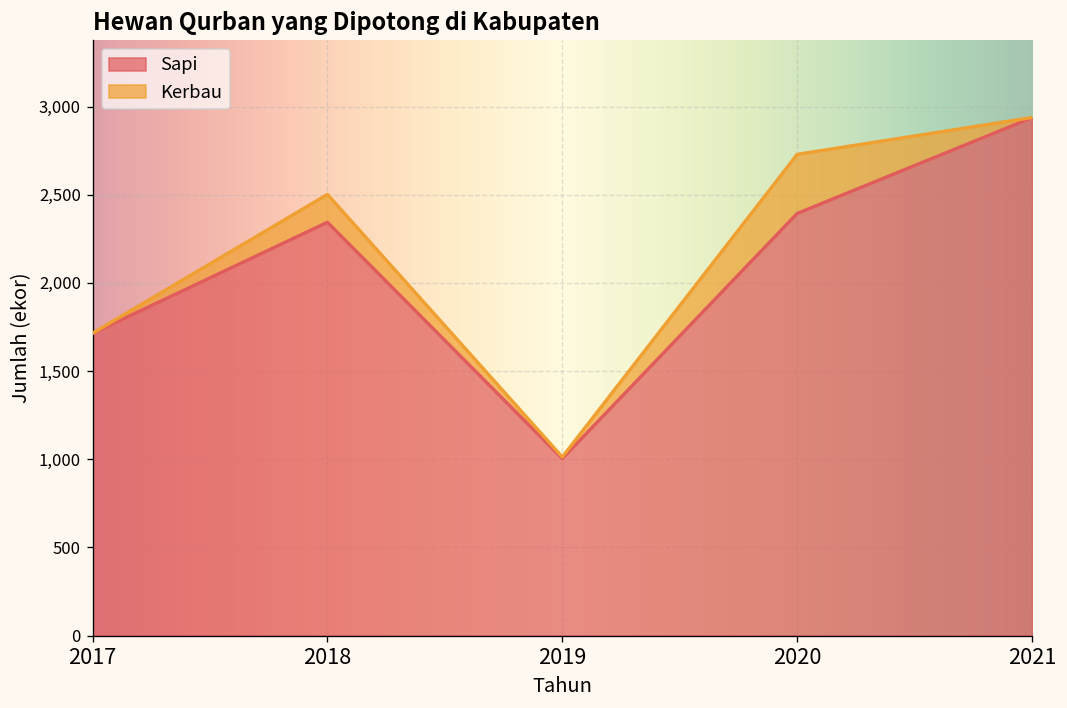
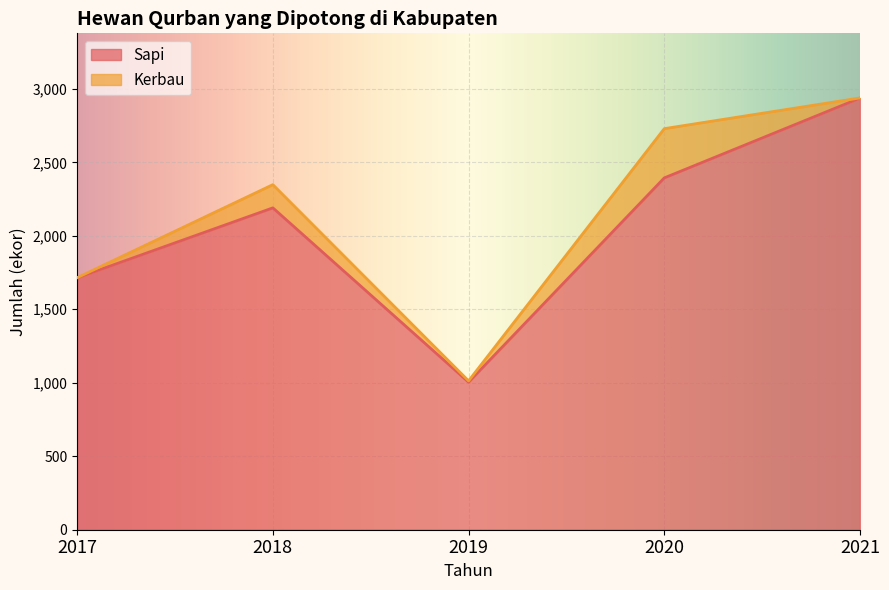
Sapi, 2018: 2,340 -> 2,190
